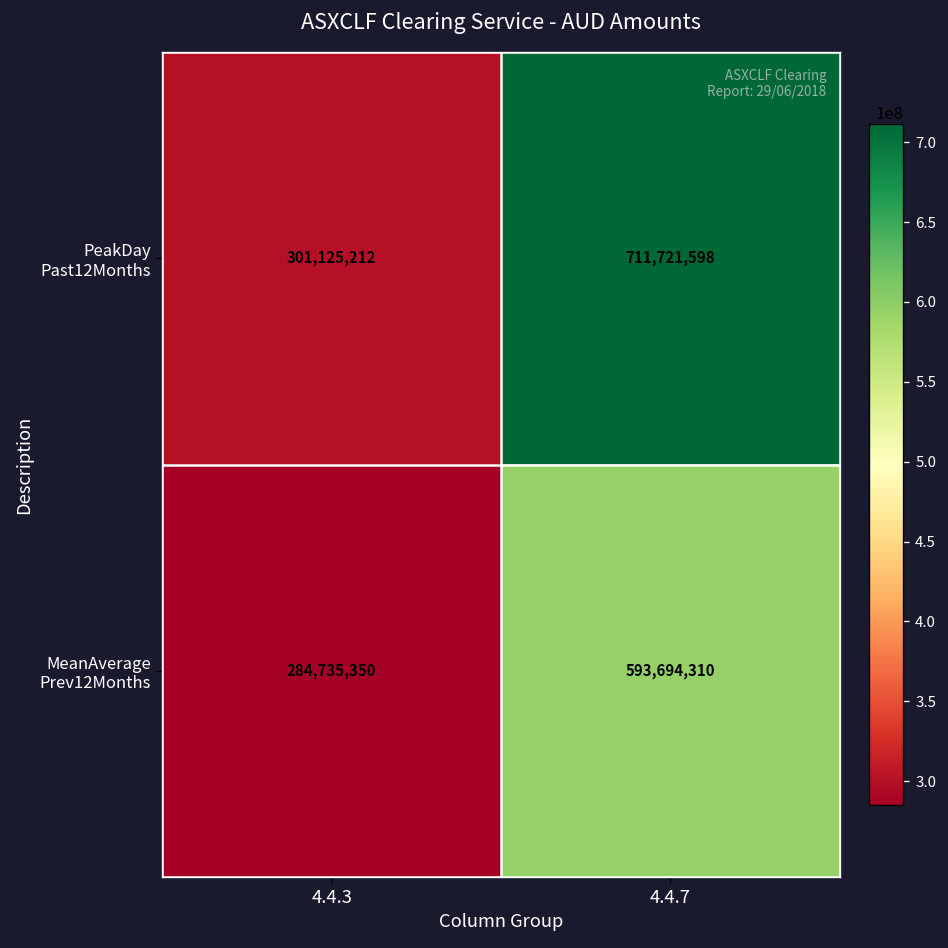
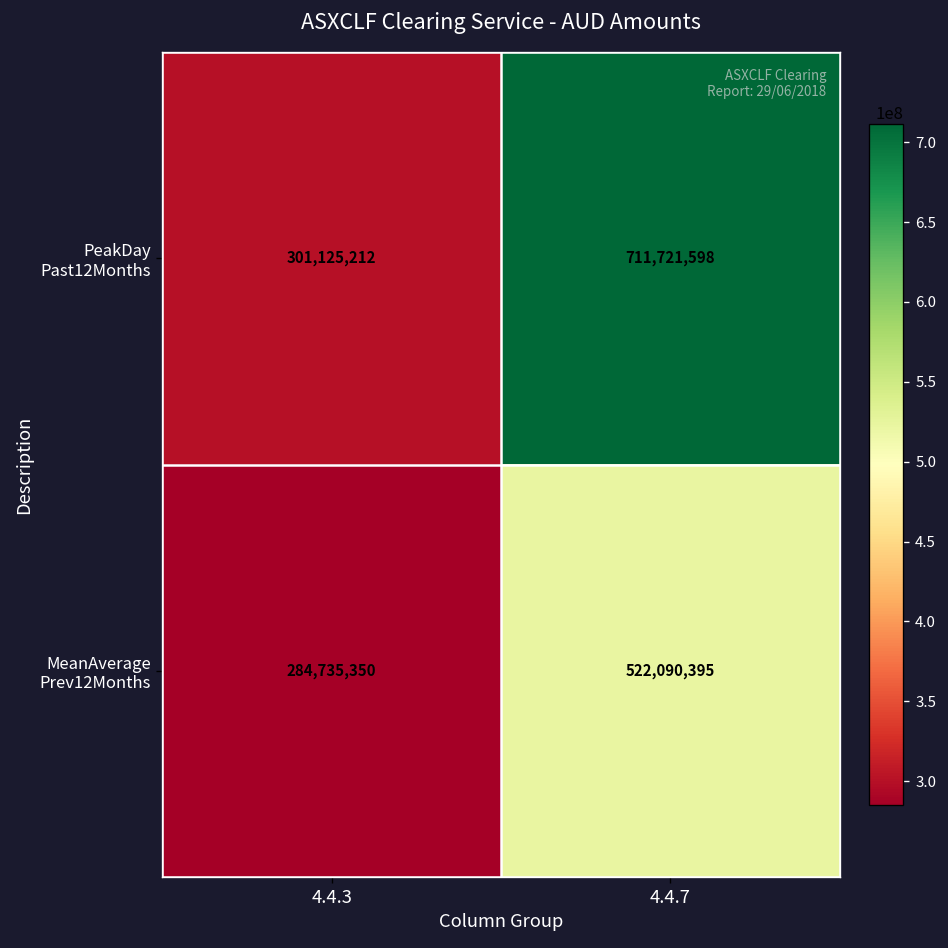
MeanAverage Prev12Months, 4.4.7: 593,694,310 -> 522,090,395
